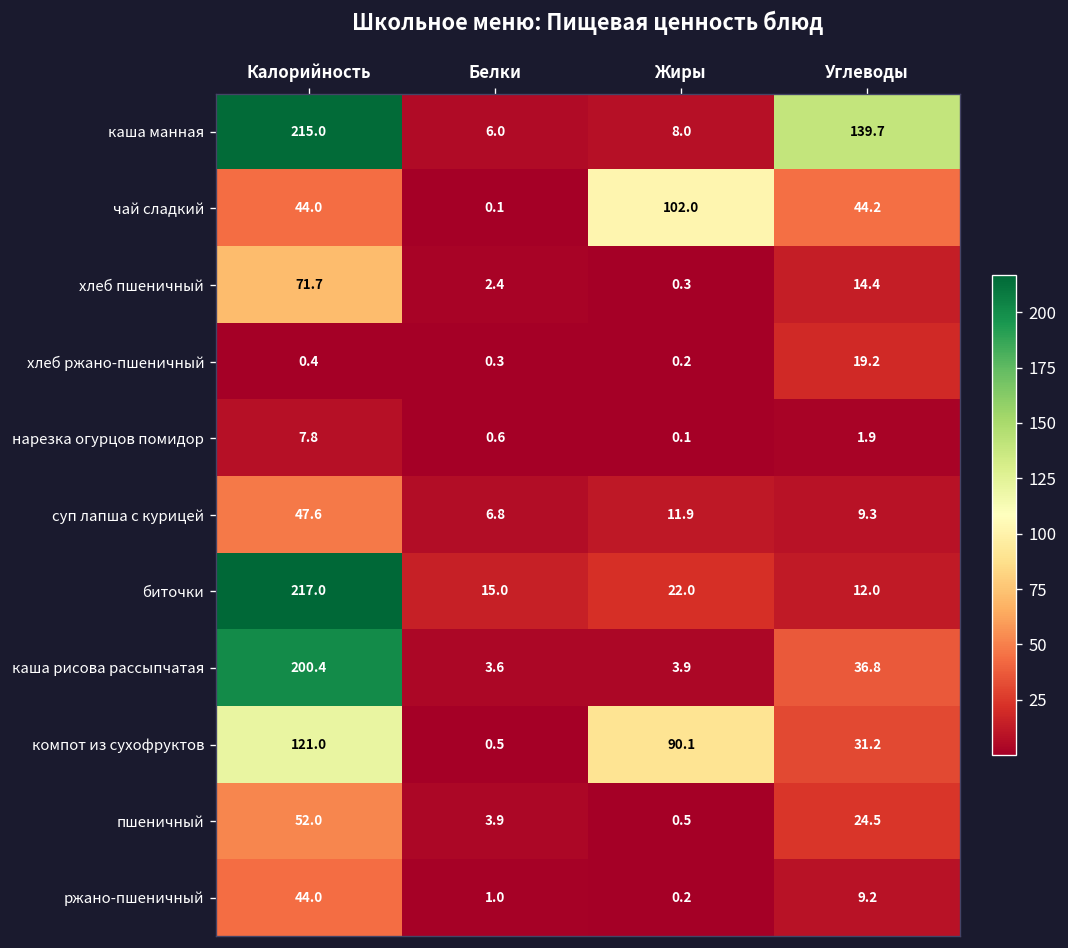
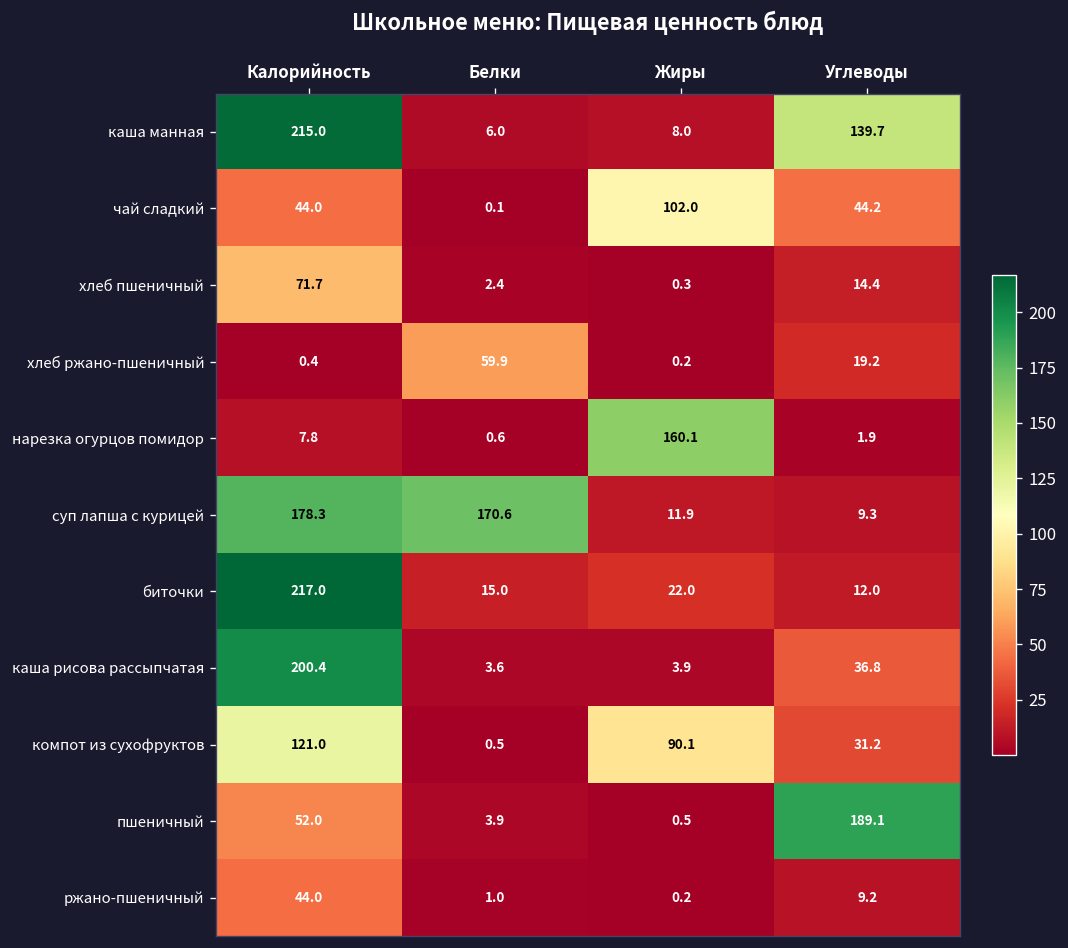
хлеб ржано-пшеничный, Белки: 0.3 -> 59.9
нарезка огурцов помидор, Жиры: 0.1 -> 160.1
суп лапша с курицей, Калорийность: 47.6 -> 178.3
суп лапша с курицей, Белки: 6.8 -> 170.6
пшеничный, Углеводы: 24.5 -> 189.1
